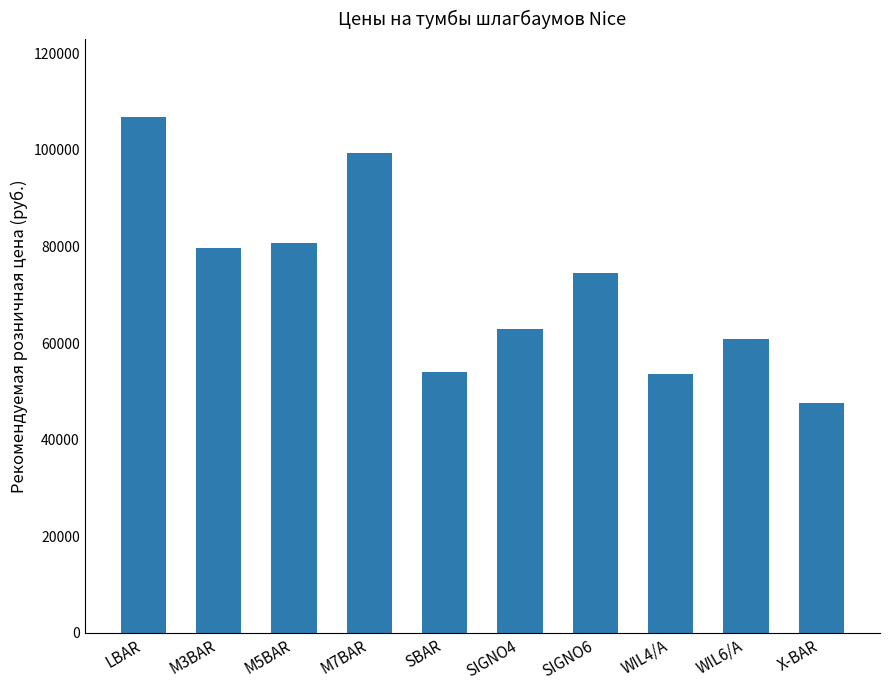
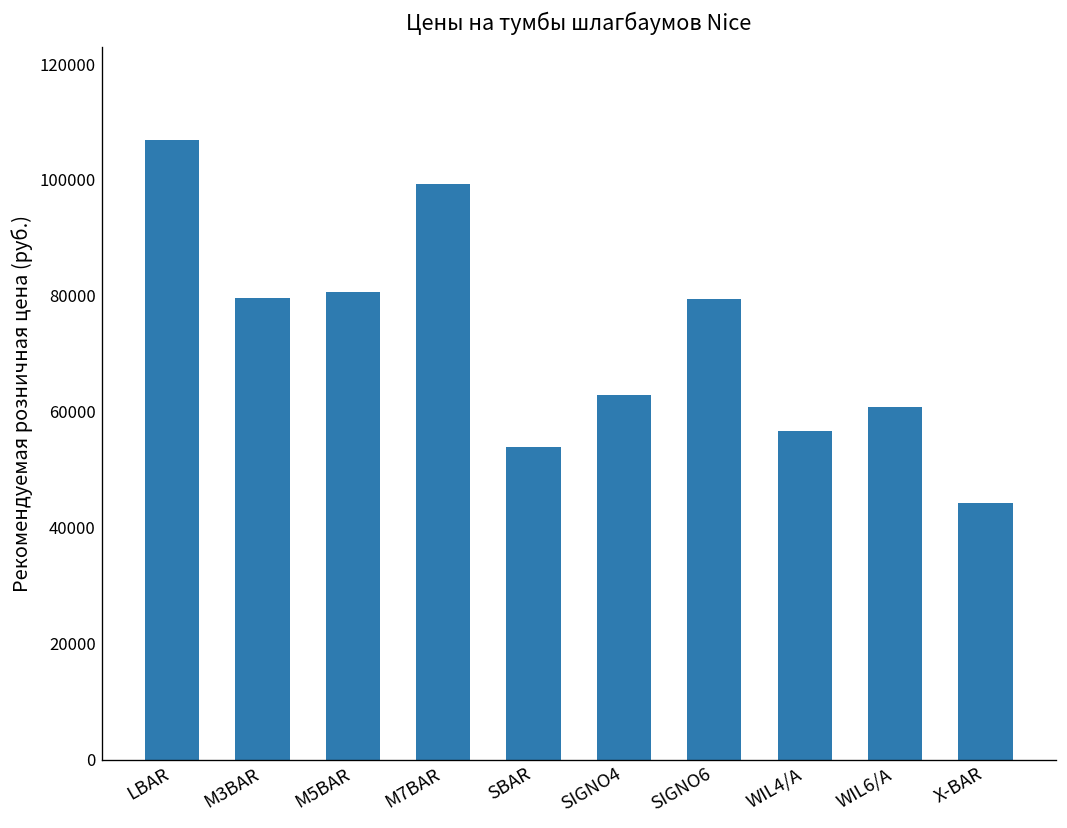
SIGNO6: 74000 -> 79000
WIL4/A: 54000 -> 57000
X-BAR: 48000 -> 44000
